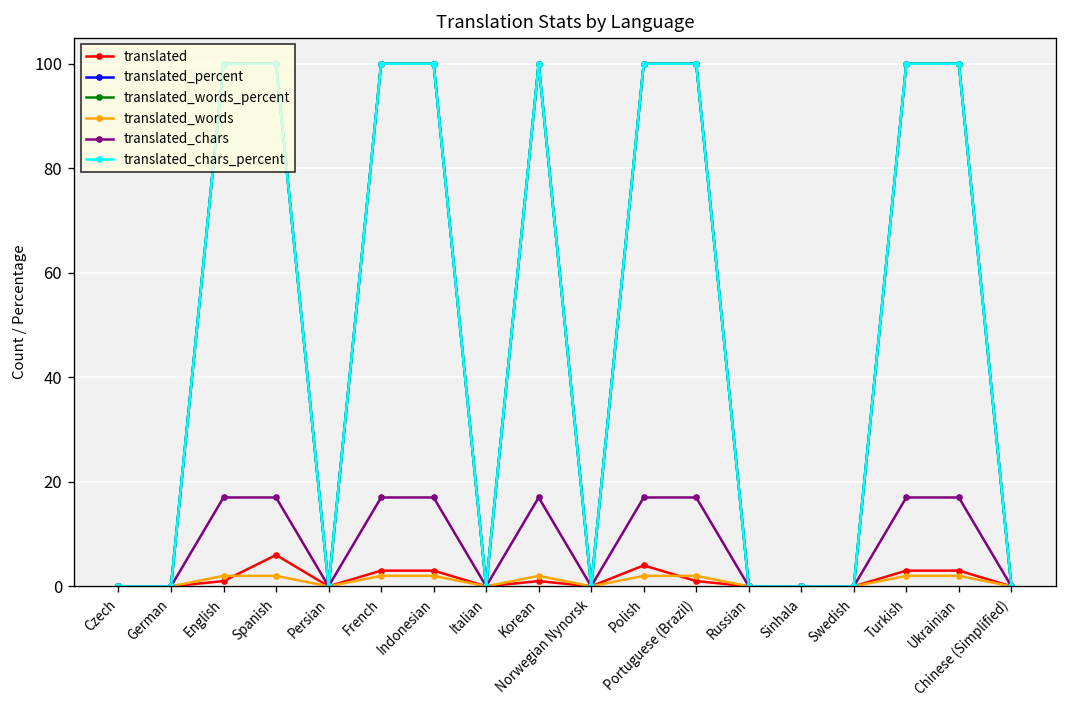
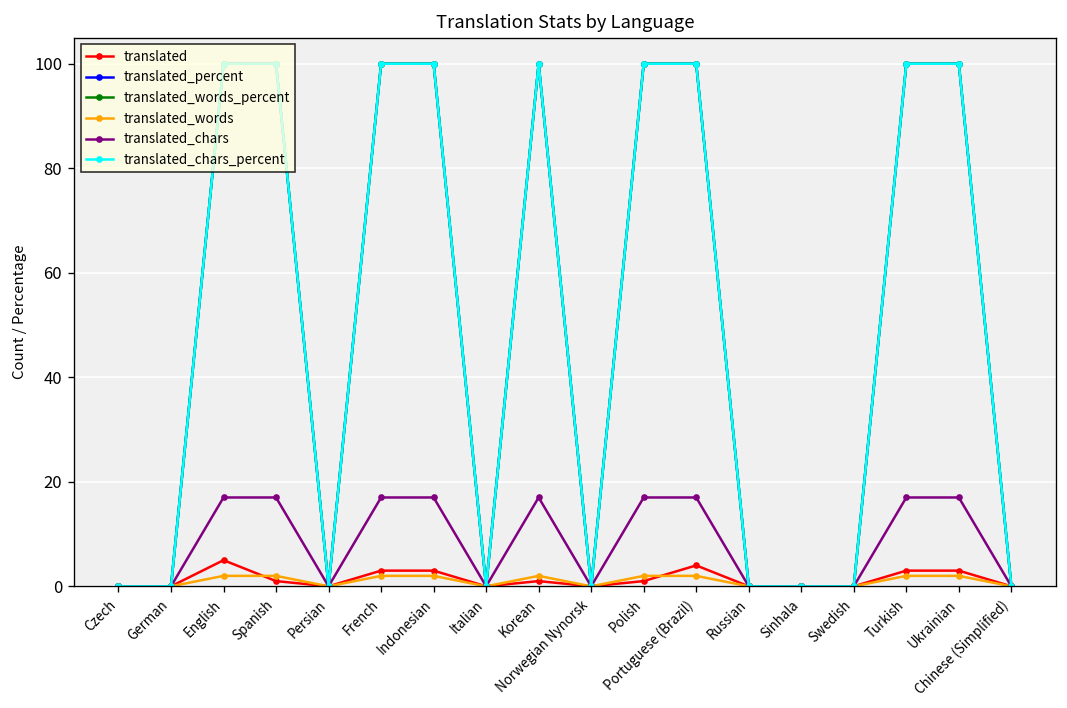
translated, English: 1 -> 5
translated, Spanish: 6 -> 1
translated, Polish: 4 -> 1
translated, Portuguese (Brazil): 1 -> 4
